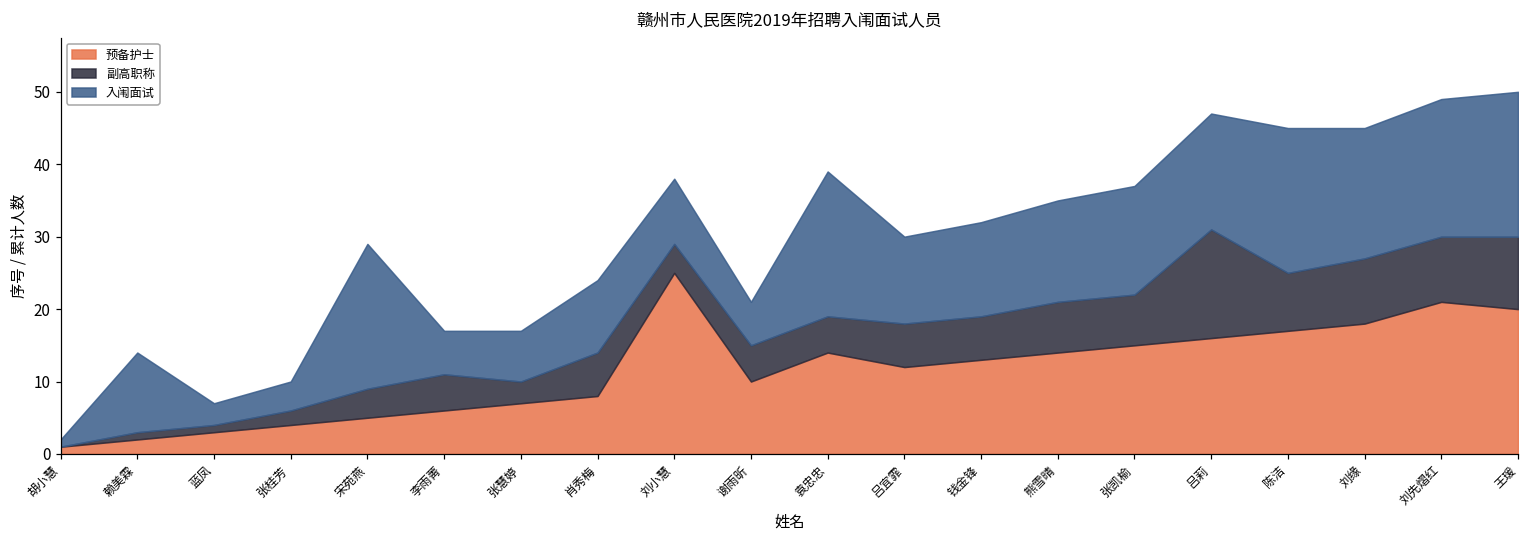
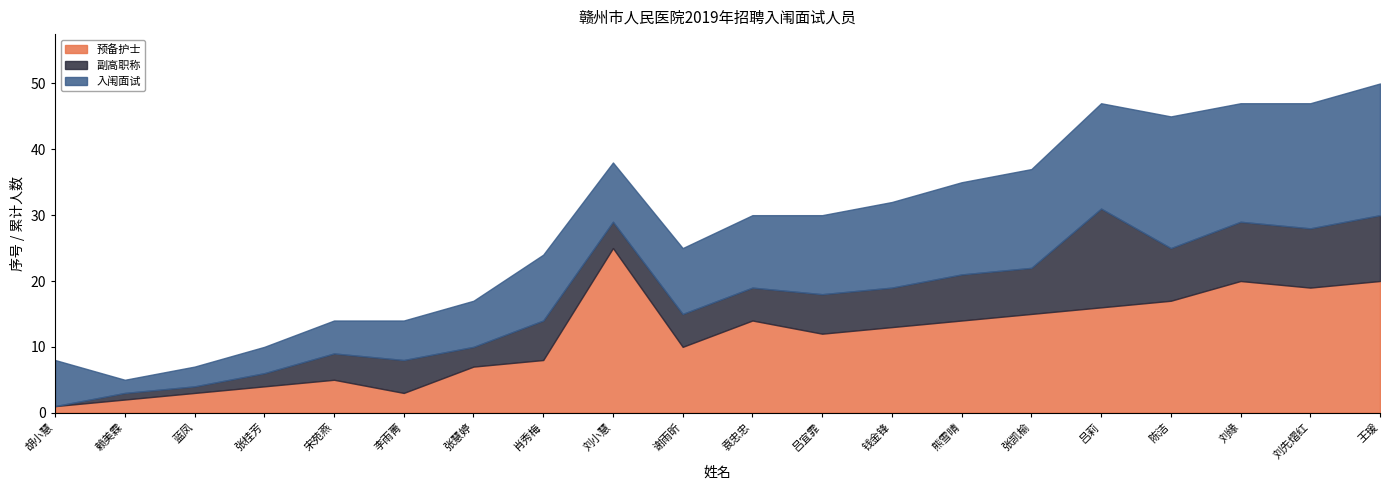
入闱面试, 胡小慧: 1 -> 7
入闱面试, 赖美霖: 11 -> 2
入闱面试, 宋苑燕: 20 -> 5
预备护士, 李雨菁: 6 -> 3
入闱面试, 谢雨昕: 6 -> 10
入闱面试, 袁忠忠: 20 -> 11
预备护士, 刘缘: 18 -> 20
预备护士, 刘先熠红: 21 -> 19
